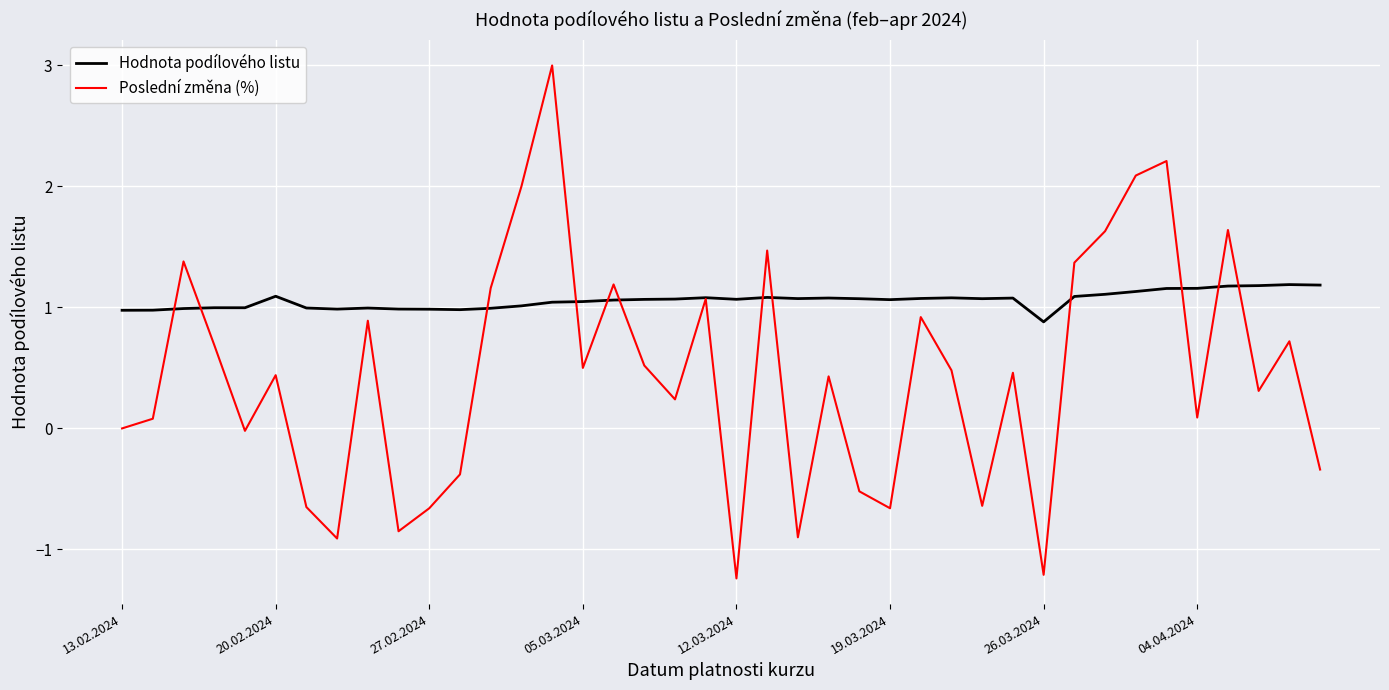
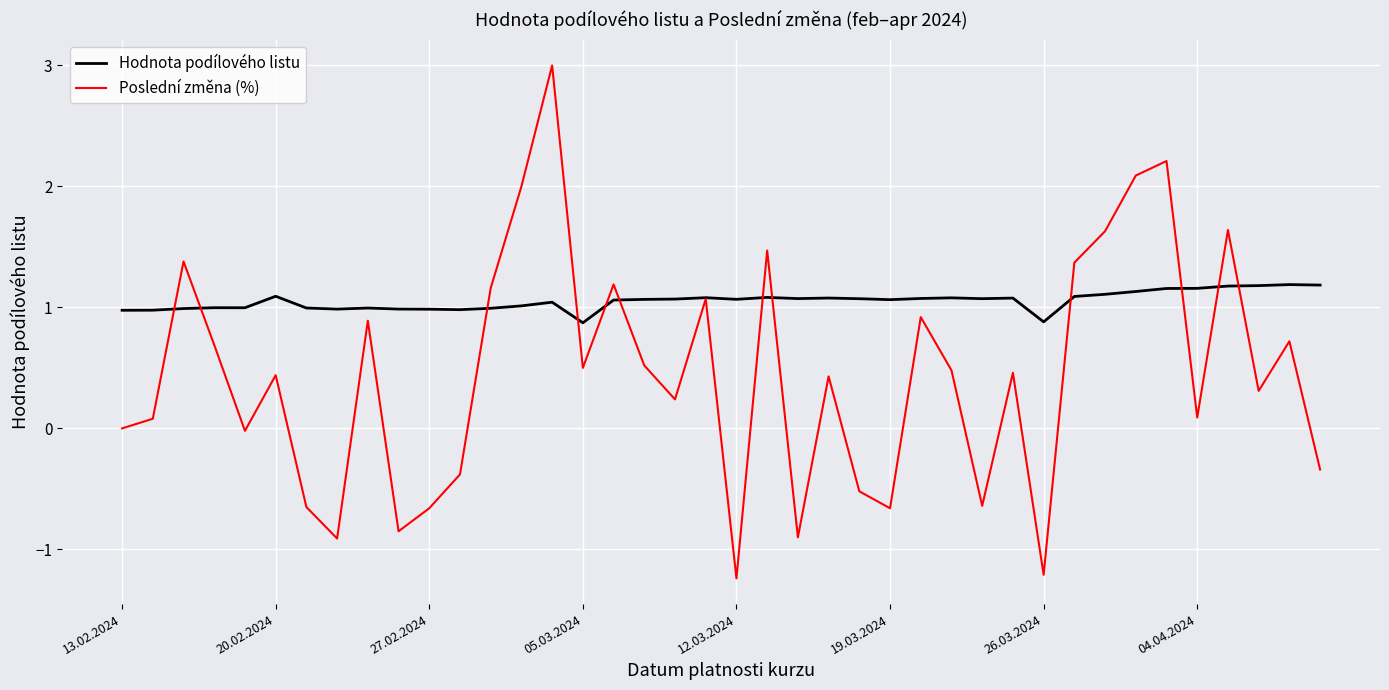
Hodnota podílového listu, 05.03.2024: 1.05 -> 0.87
